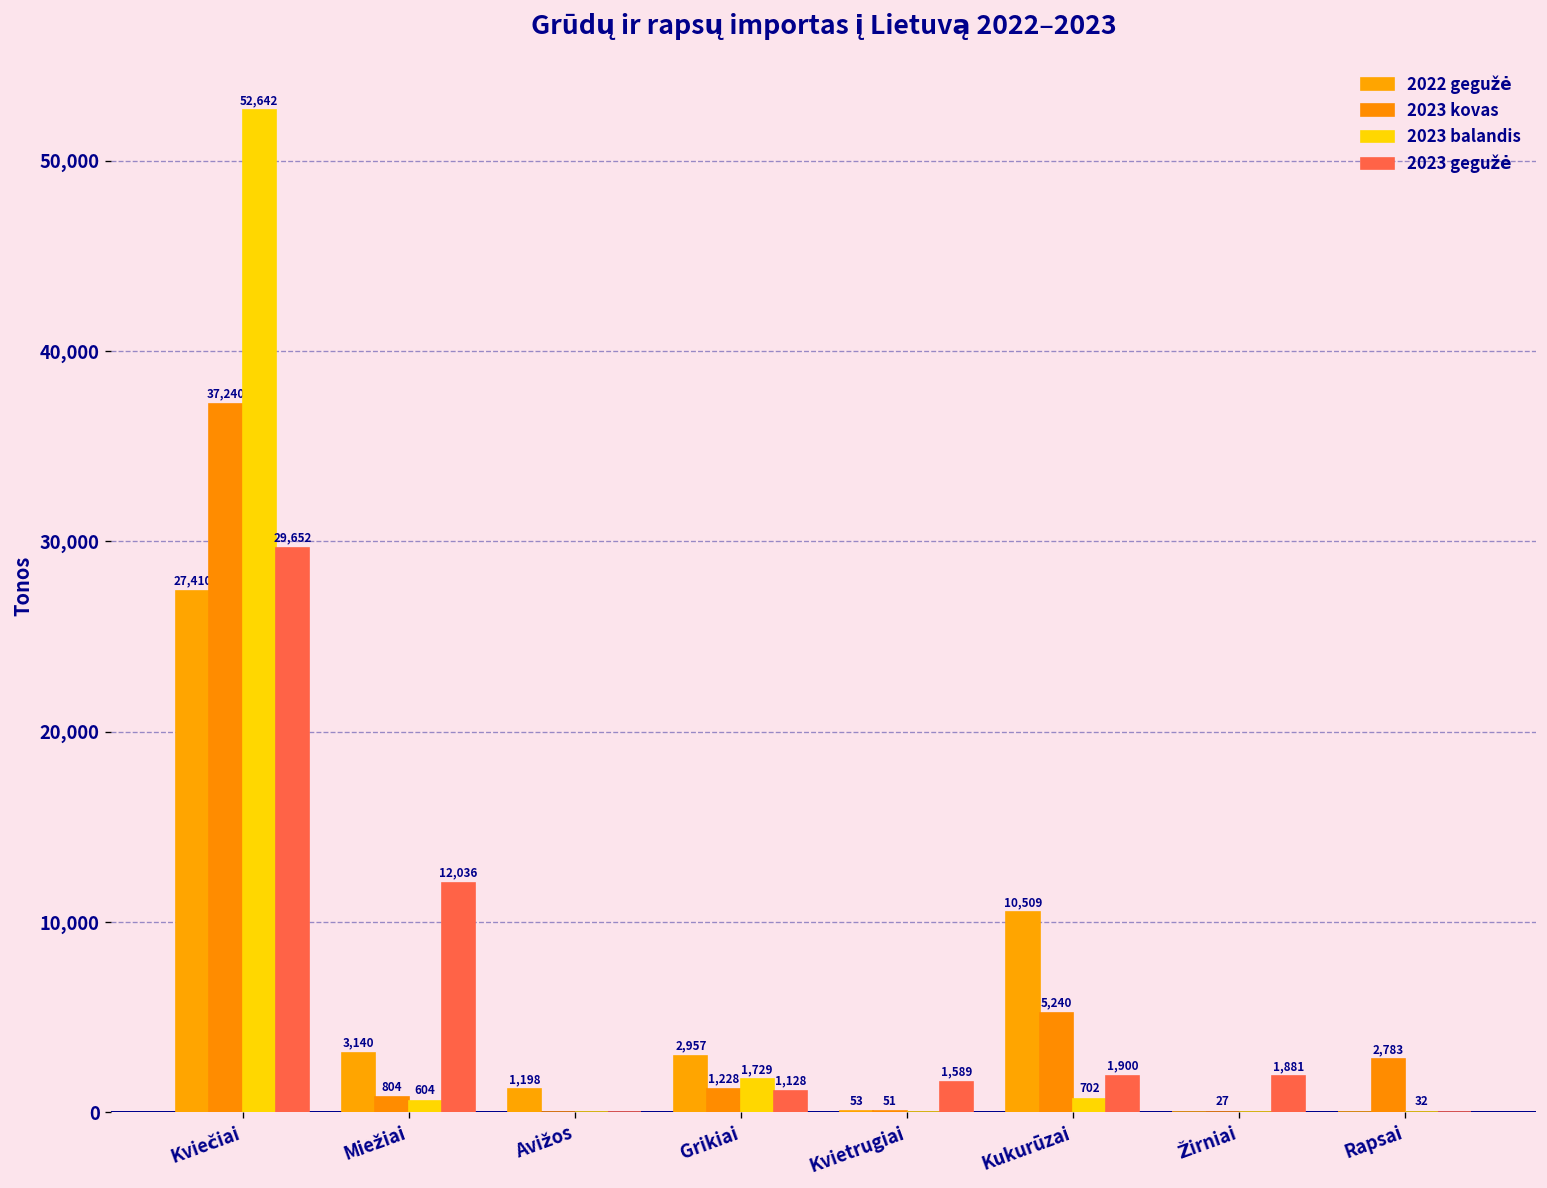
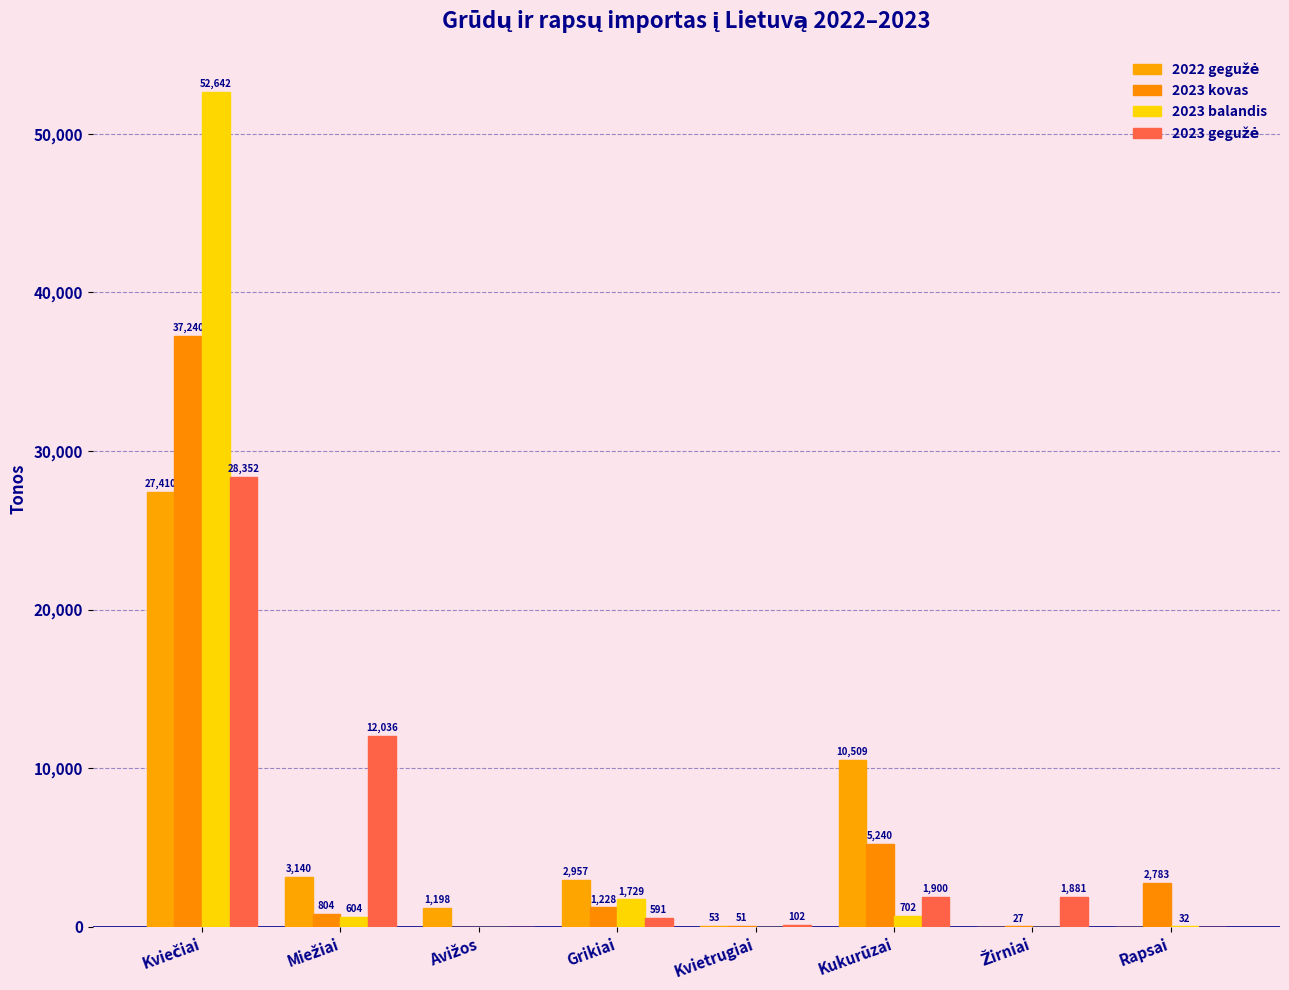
2023 gegužė, Kviečiai: 29,652 -> 28,352
2023 gegužė, Grikiai: 1,128 -> 591
2023 gegužė, Kvietrugiai: 1,589 -> 102
